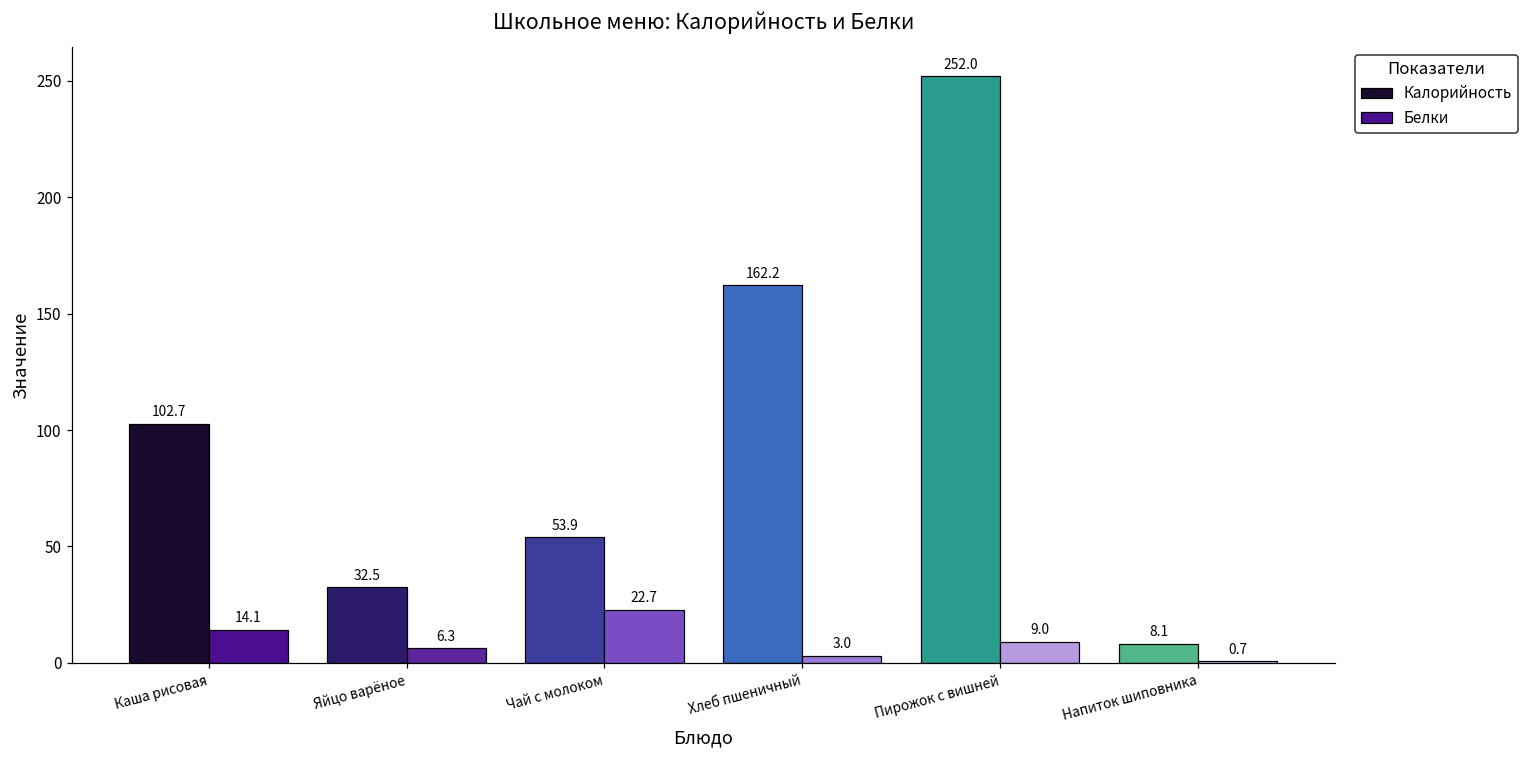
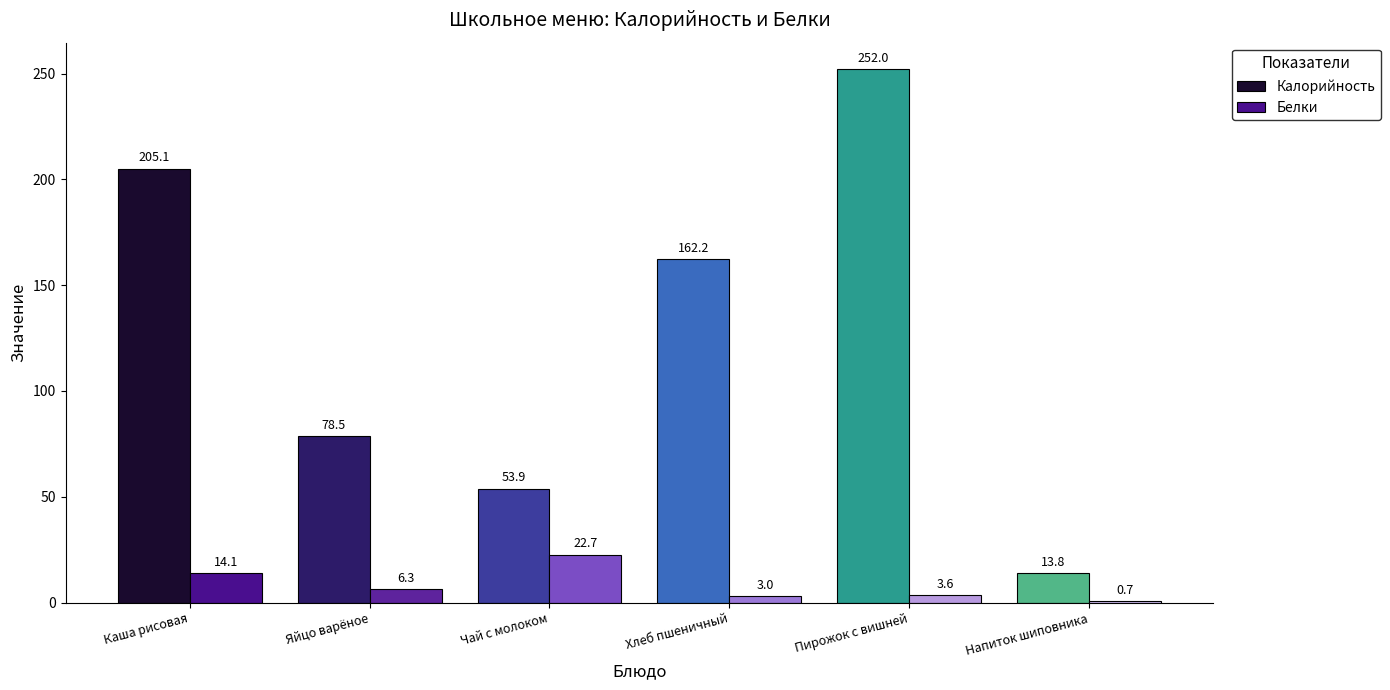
Калорийность, Каша рисовая: 102.7 -> 205.1
Калорийность, Яйцо варёное: 32.5 -> 78.5
Белки, Пирожок с вишней: 9.0 -> 3.6
Калорийность, Напиток шиповника: 8.1 -> 13.8
